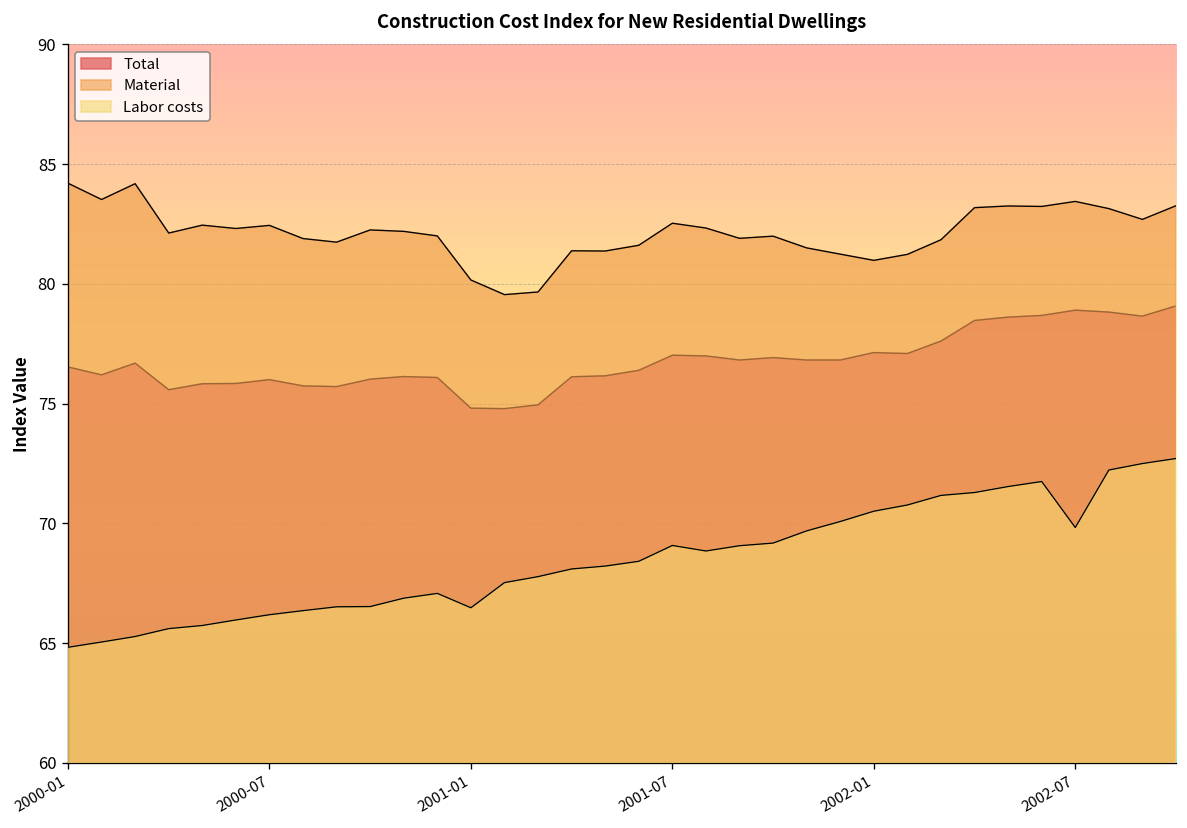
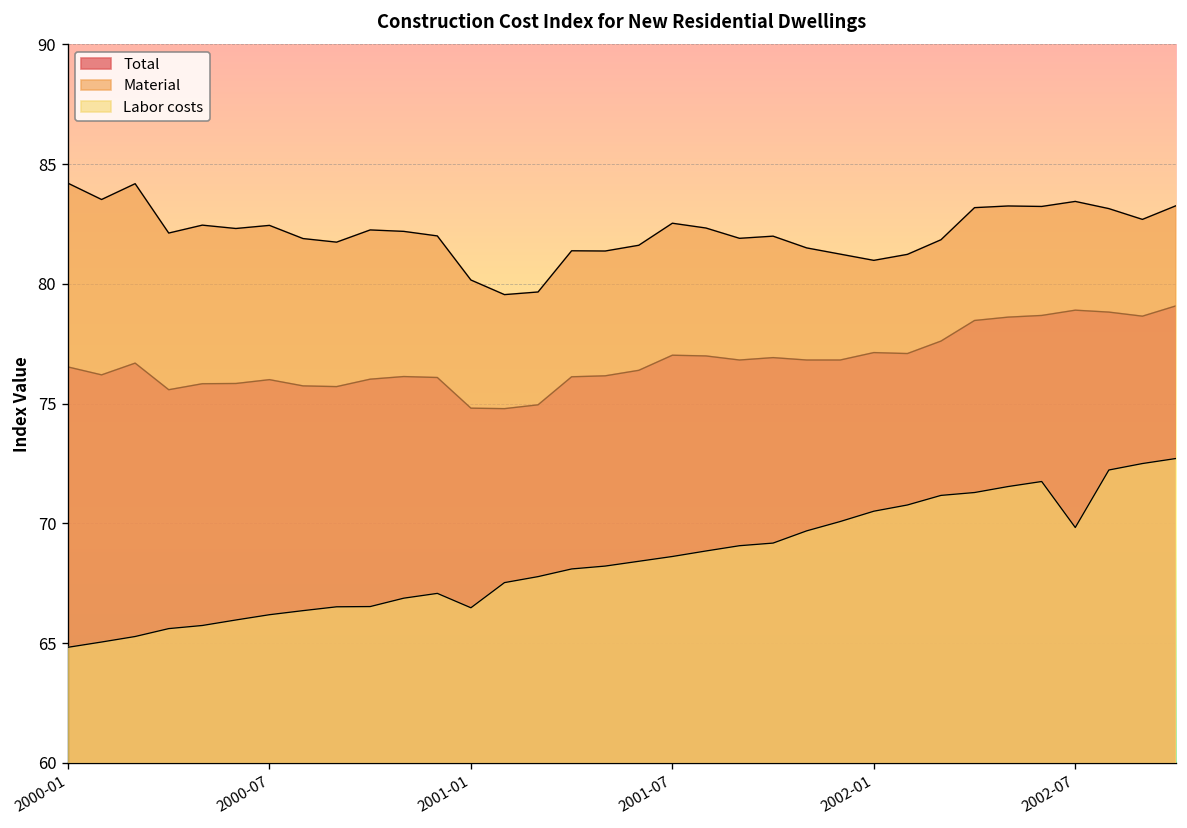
Labor costs, 2001-07: 69.1 -> 68.6
